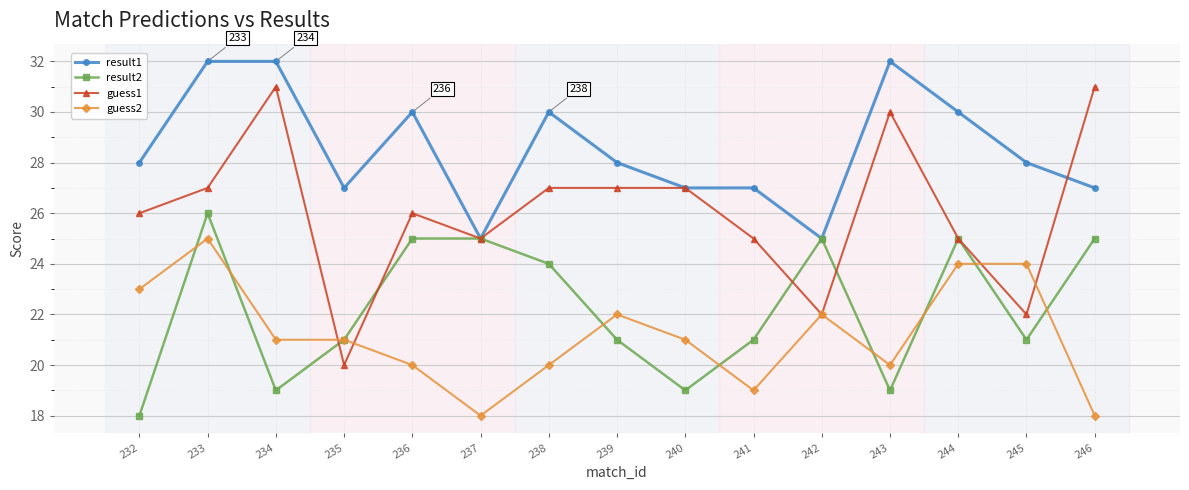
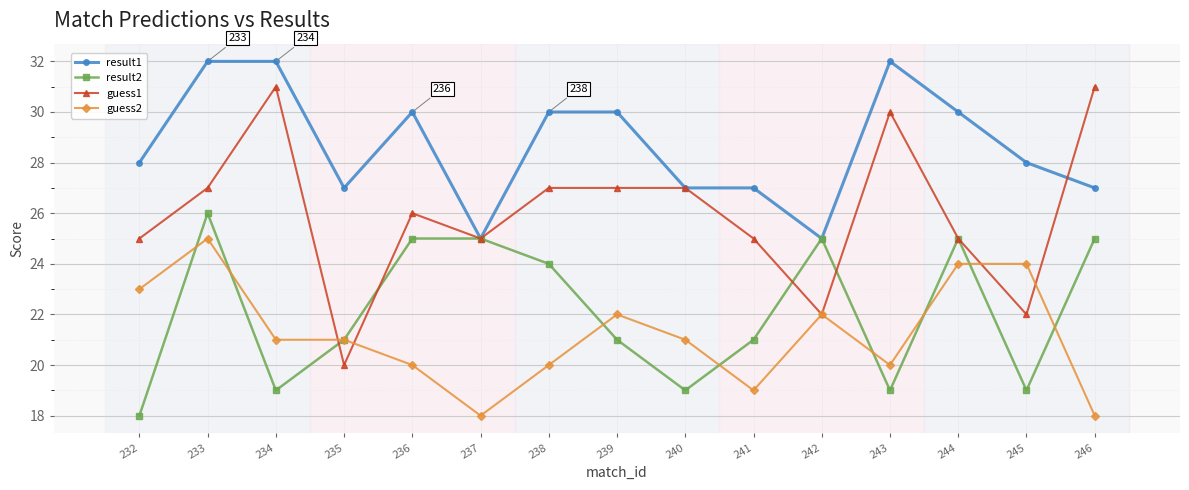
guess1, 232: 26 -> 25
result1, 239: 28 -> 30
result2, 245: 21 -> 19
